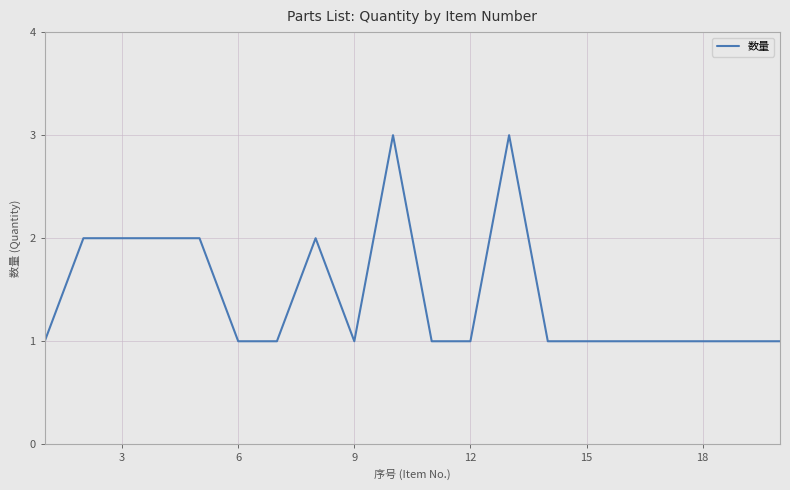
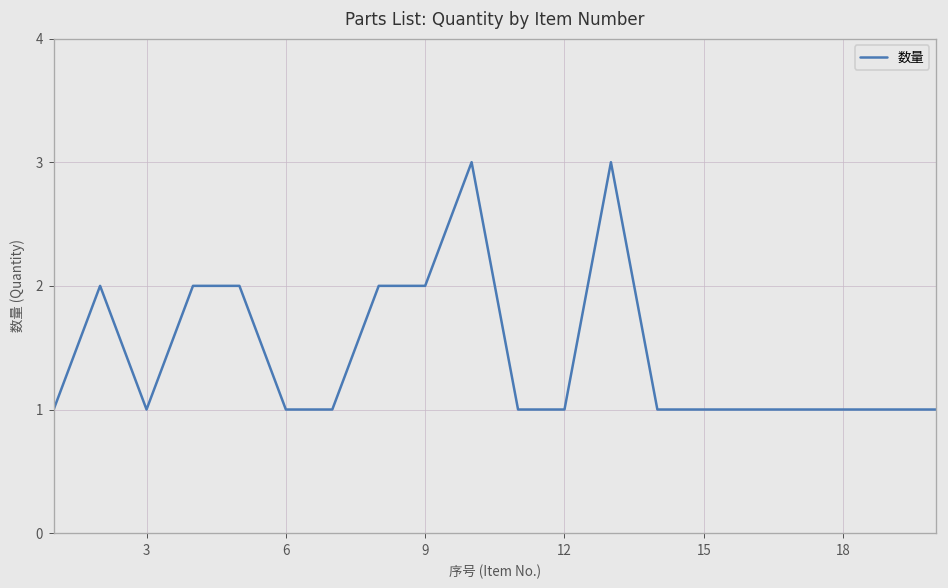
3: 2 -> 1
9: 1 -> 2
